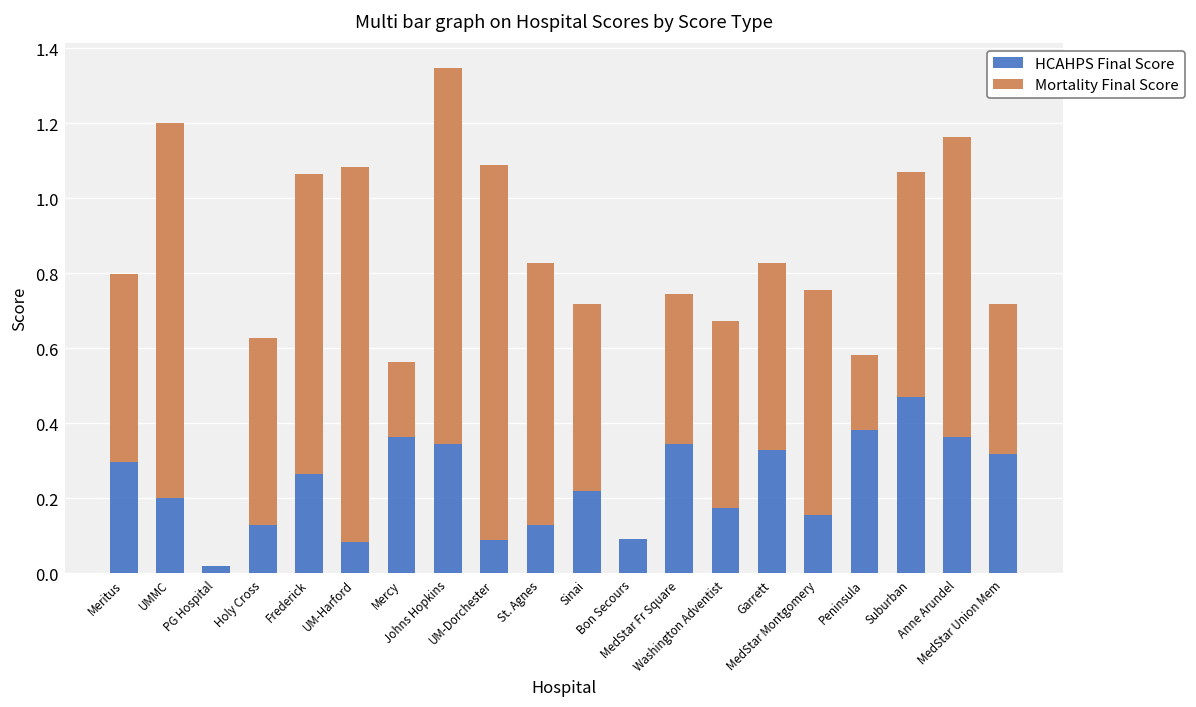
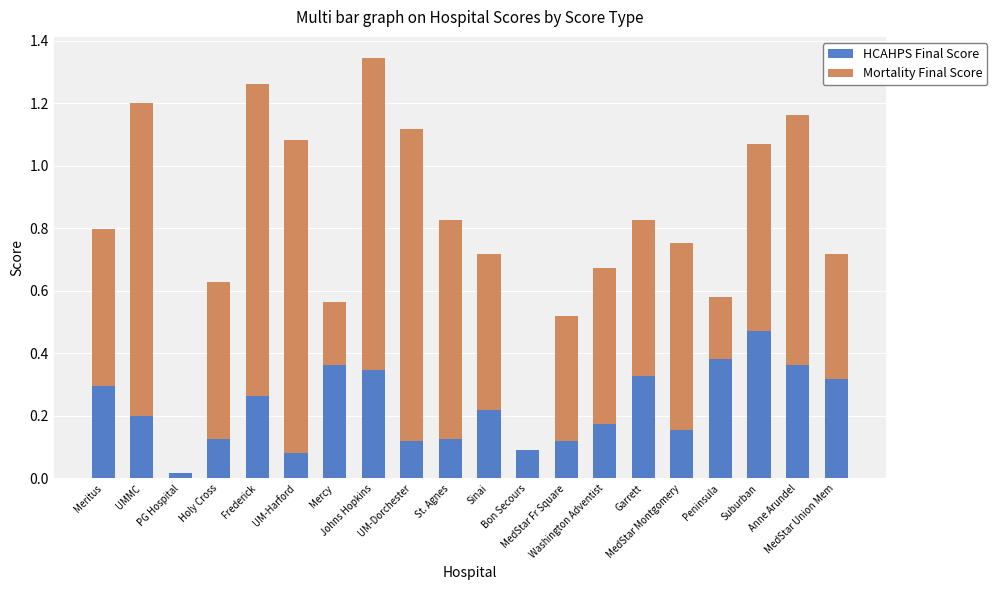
Mortality Final Score, Frederick: 0.8 -> 1.0
HCAHPS Final Score, UM-Dorchester: 0.09 -> 0.12
HCAHPS Final Score, MedStar Fr Square: 0.35 -> 0.12
